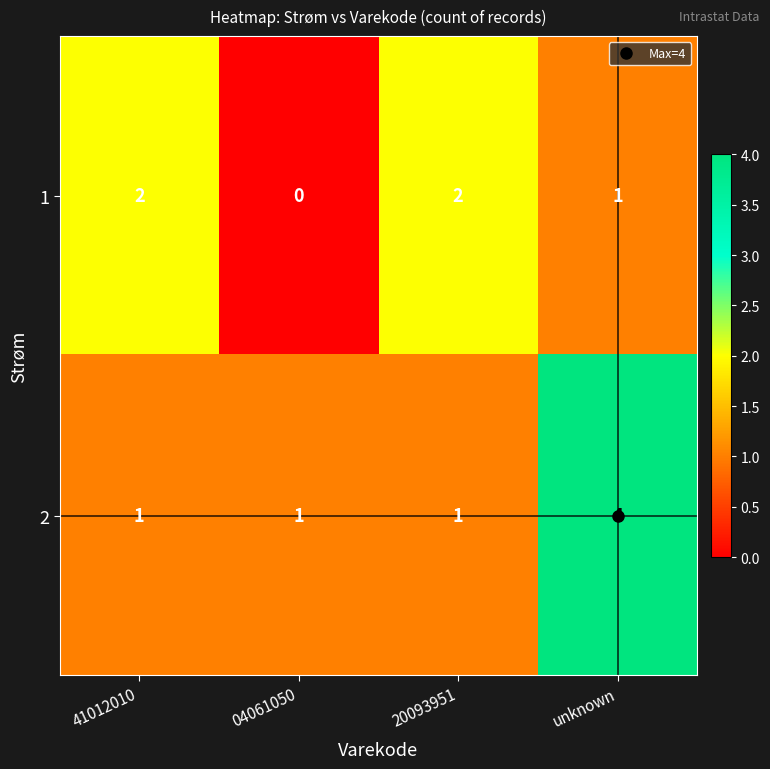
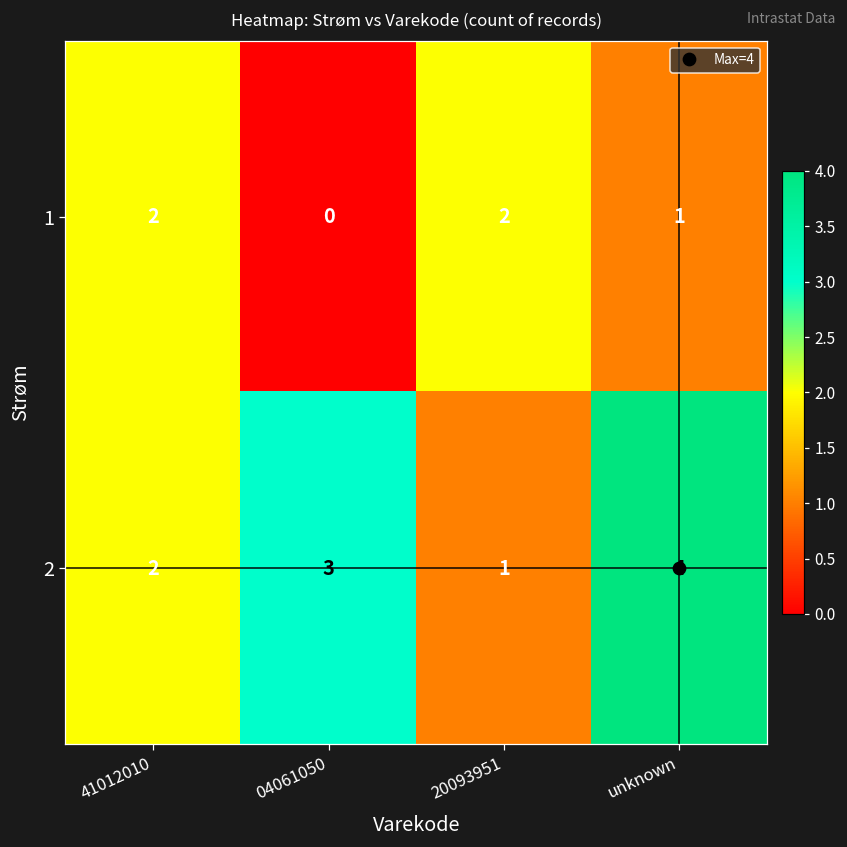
2, 41012010: 1 -> 2
2, 04061050: 1 -> 3
